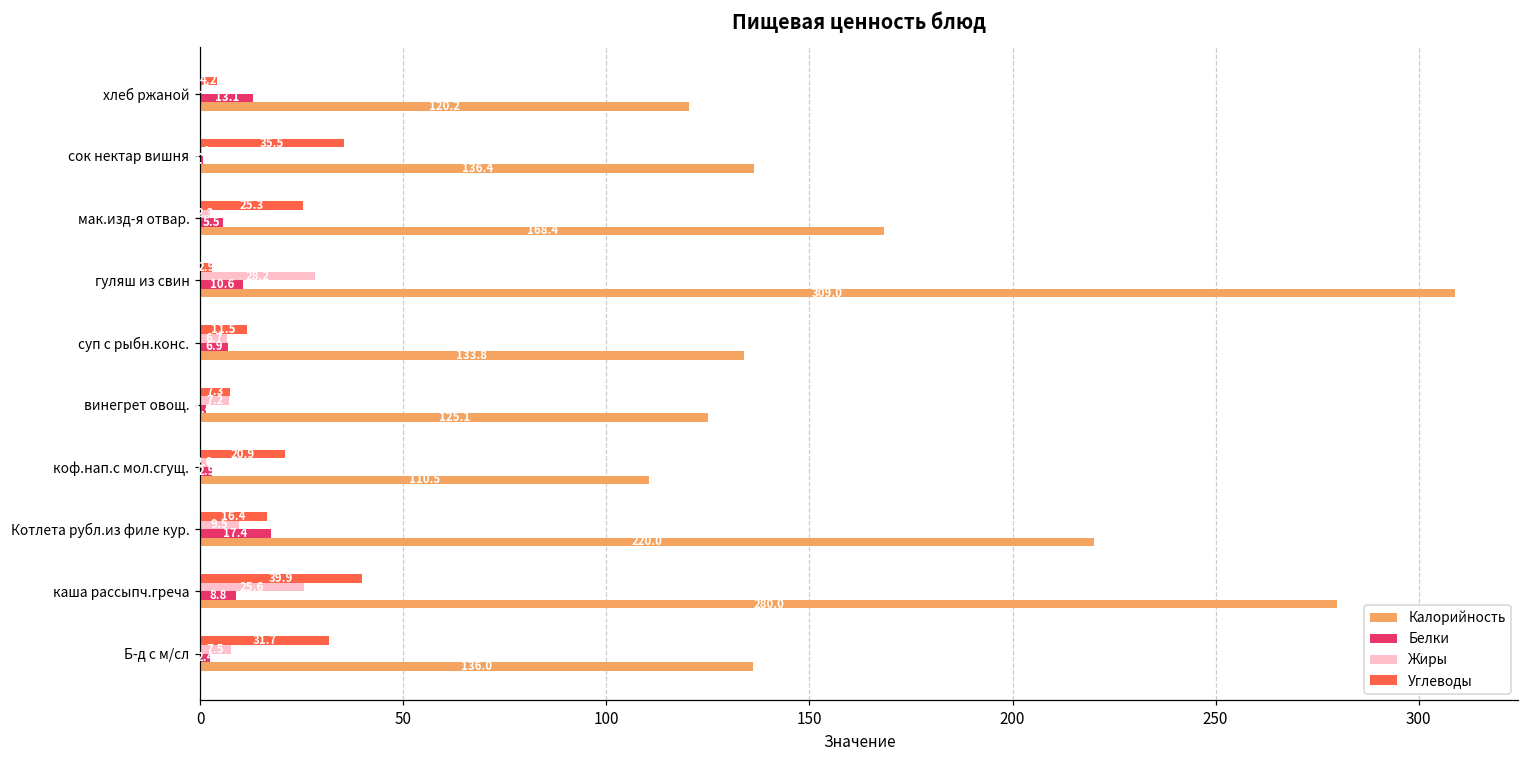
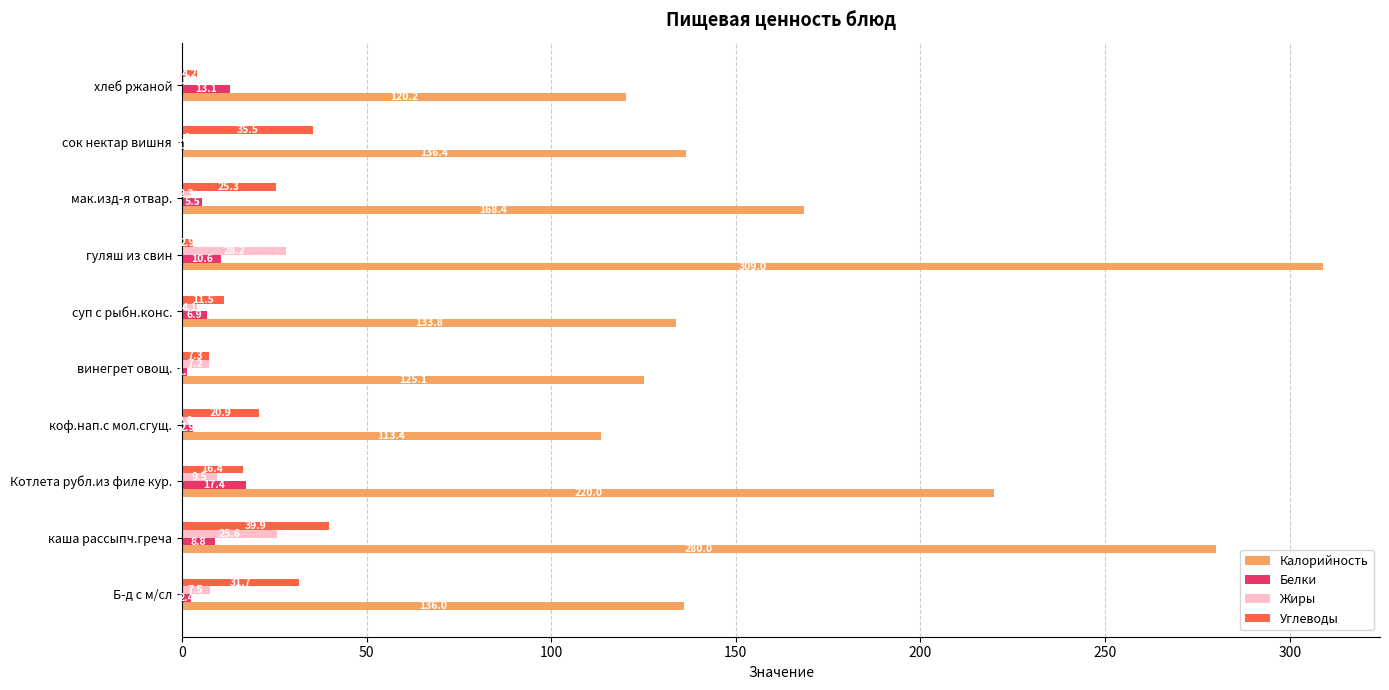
Жиры, суп с рыбн.конс.: 6.7 -> 4.1
Калорийность, коф.нап.с мол.сгущ.: 110.5 -> 113.4
